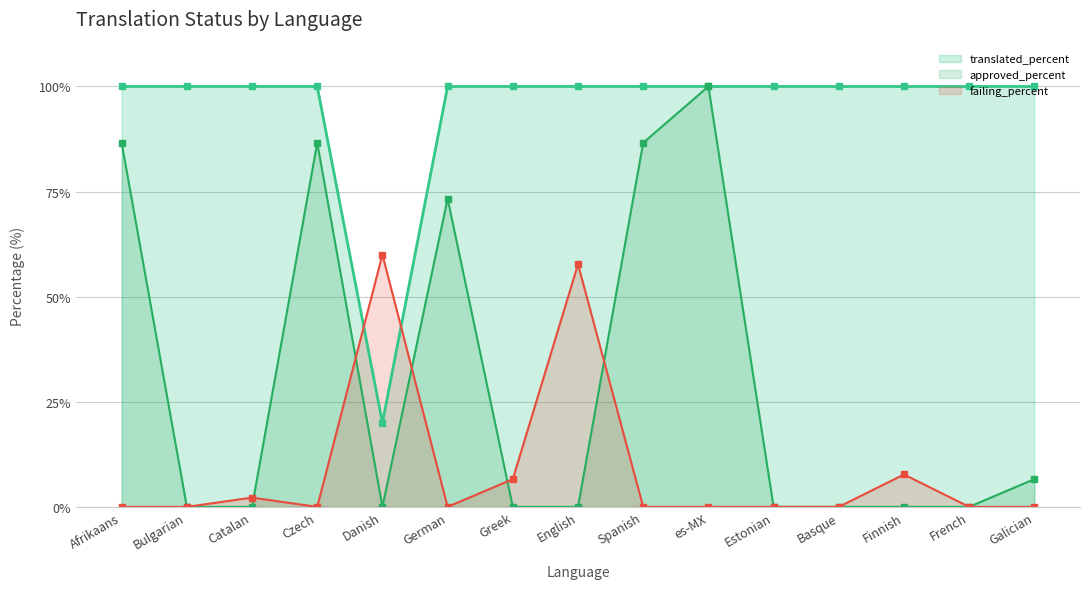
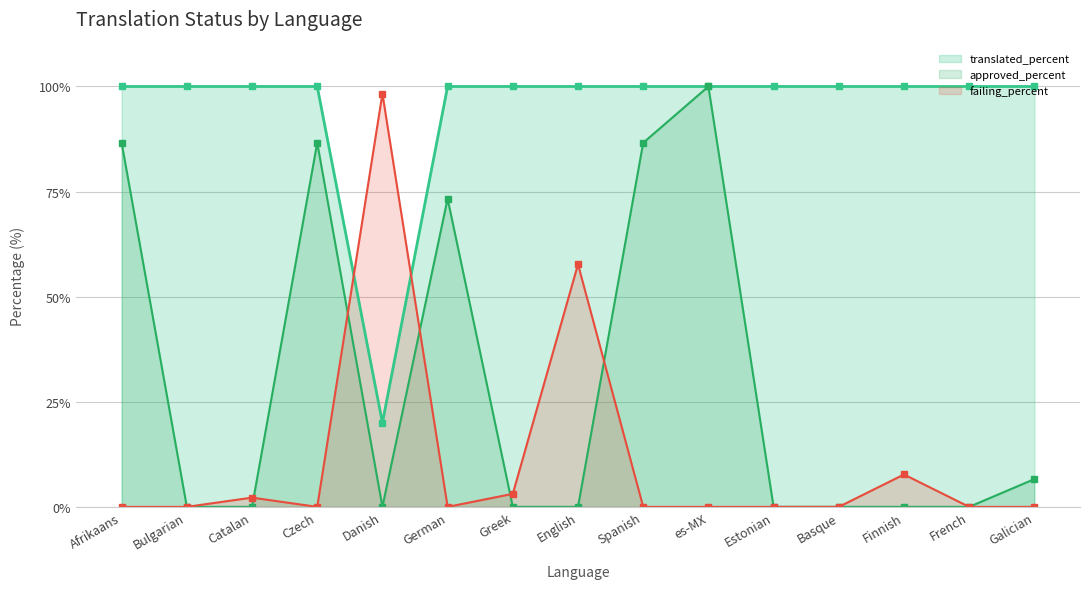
failing_percent, Danish: 60% -> 98%
failing_percent, Greek: 7% -> 3%
